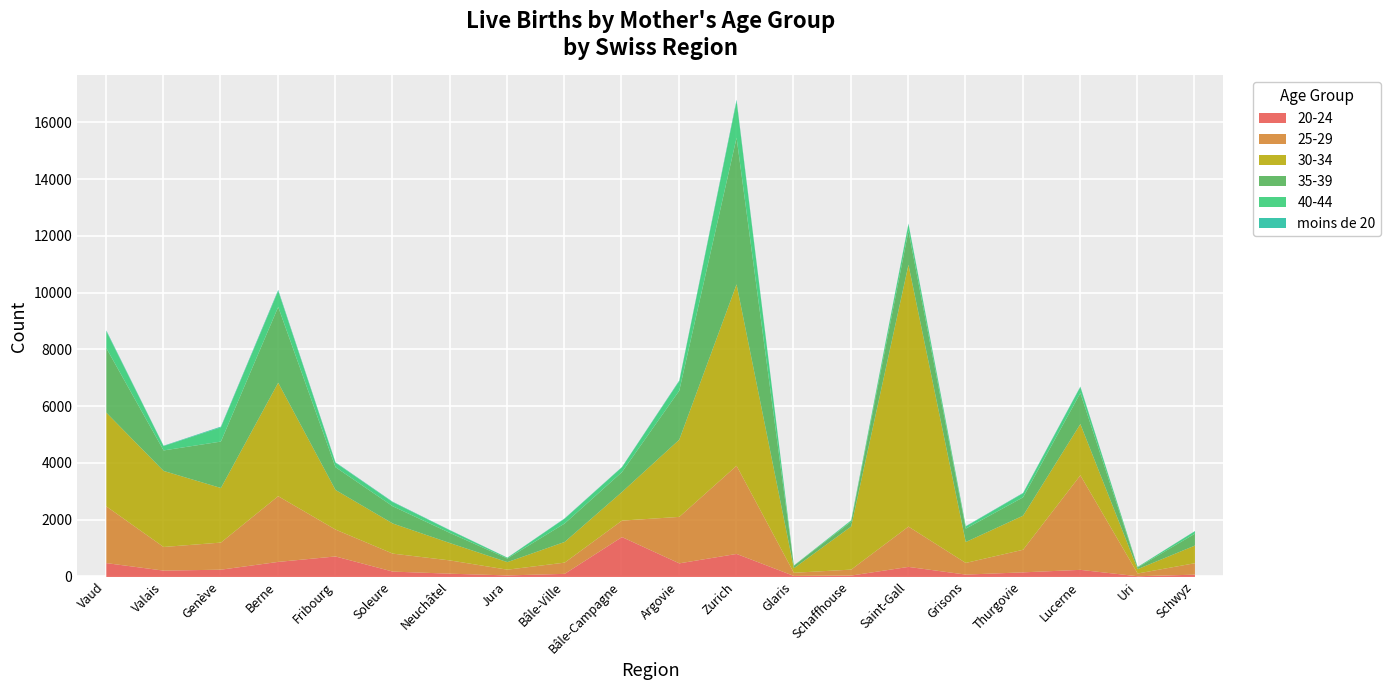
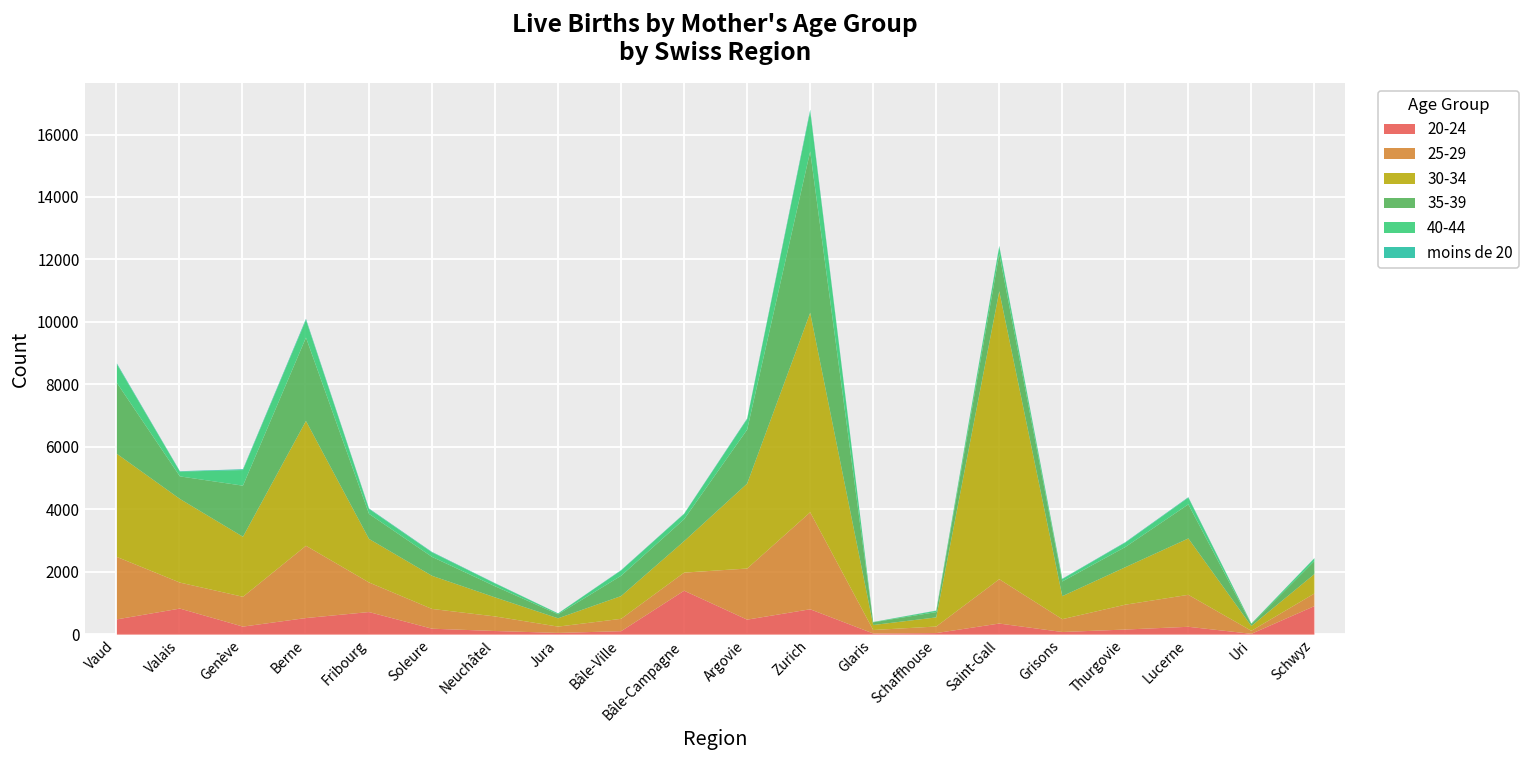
20-24, Valais: 200 -> 800
30-34, Schaffhouse: 1500 -> 300
25-29, Lucerne: 3300 -> 1000
20-24, Schwyz: 100 -> 900
